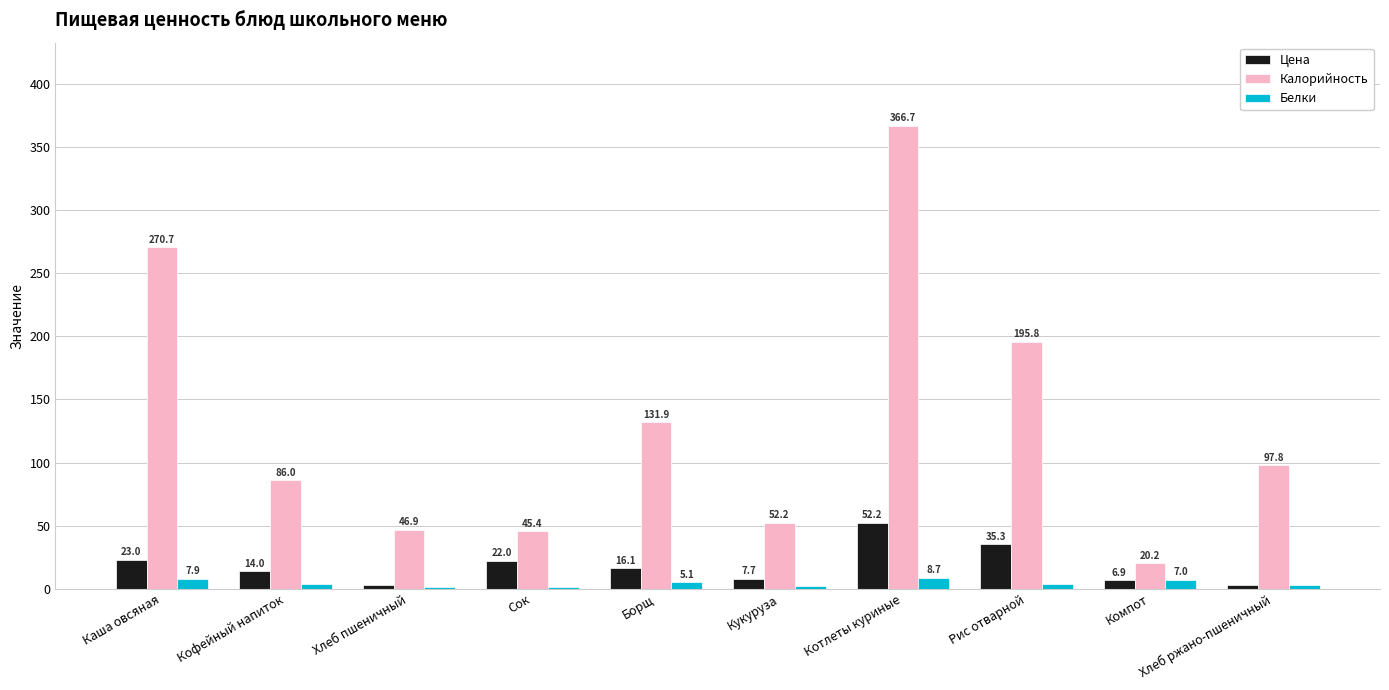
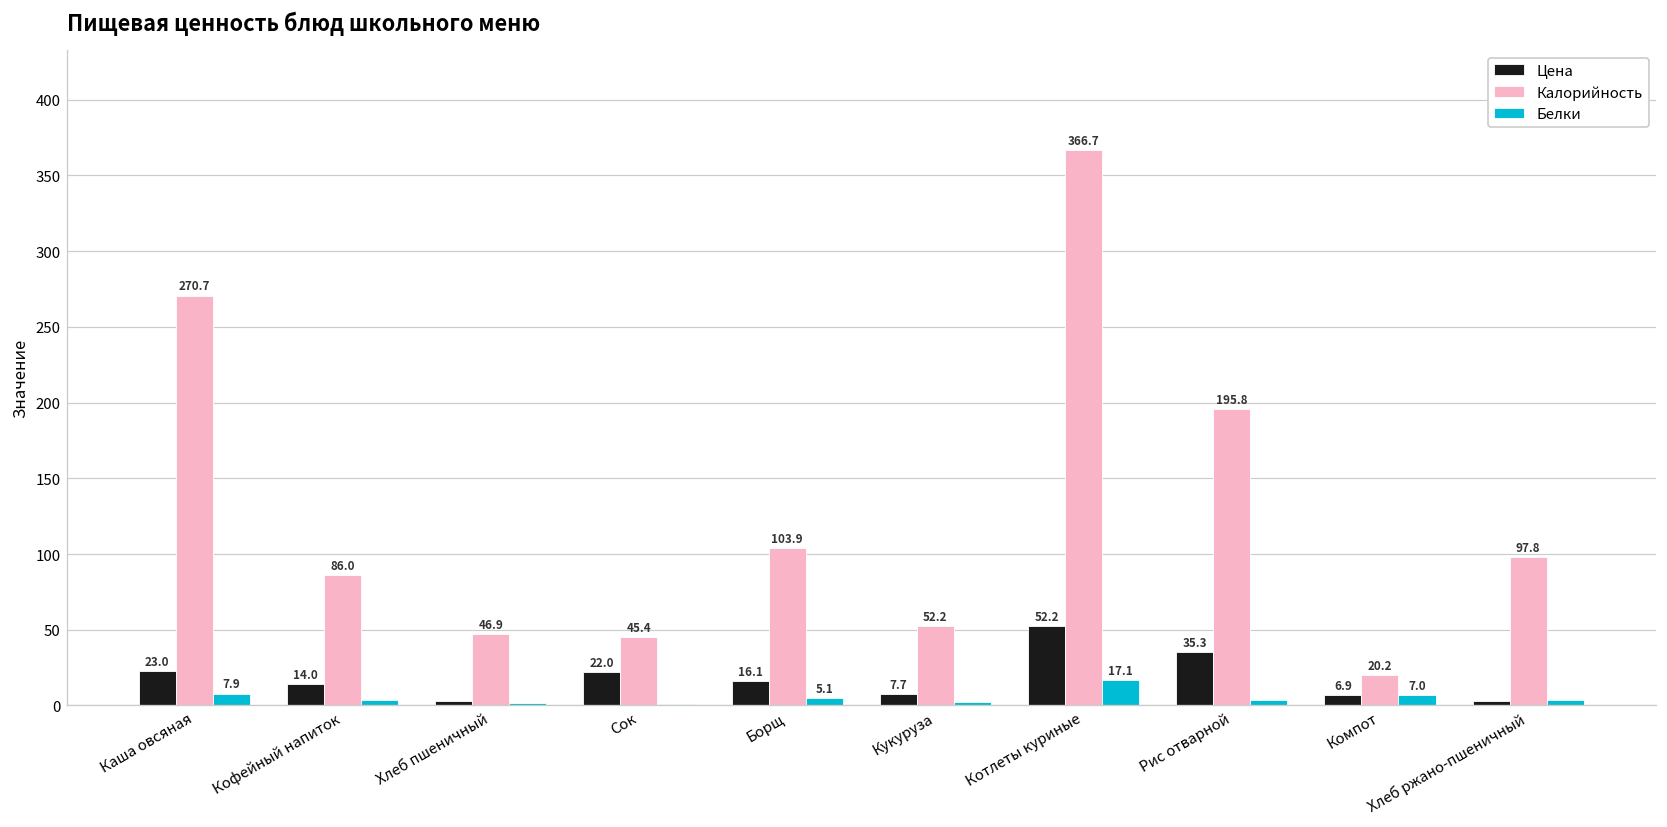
Калорийность, Борщ: 131.9 -> 103.9
Белки, Котлеты куриные: 8.7 -> 17.1
